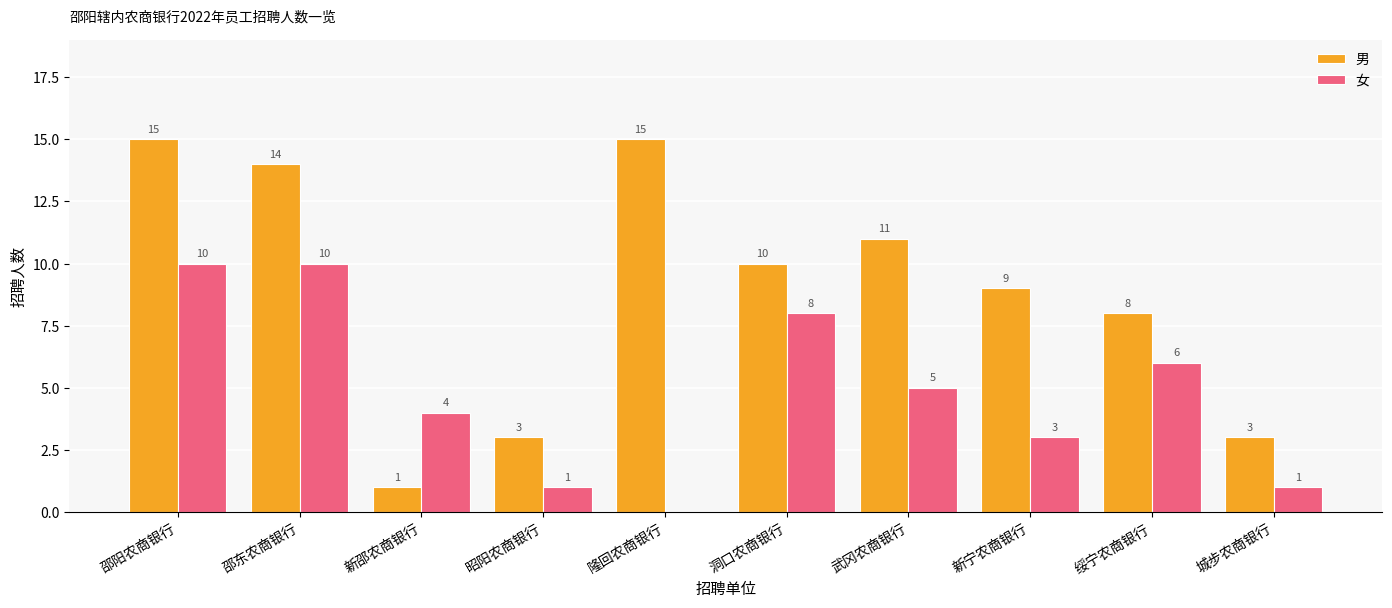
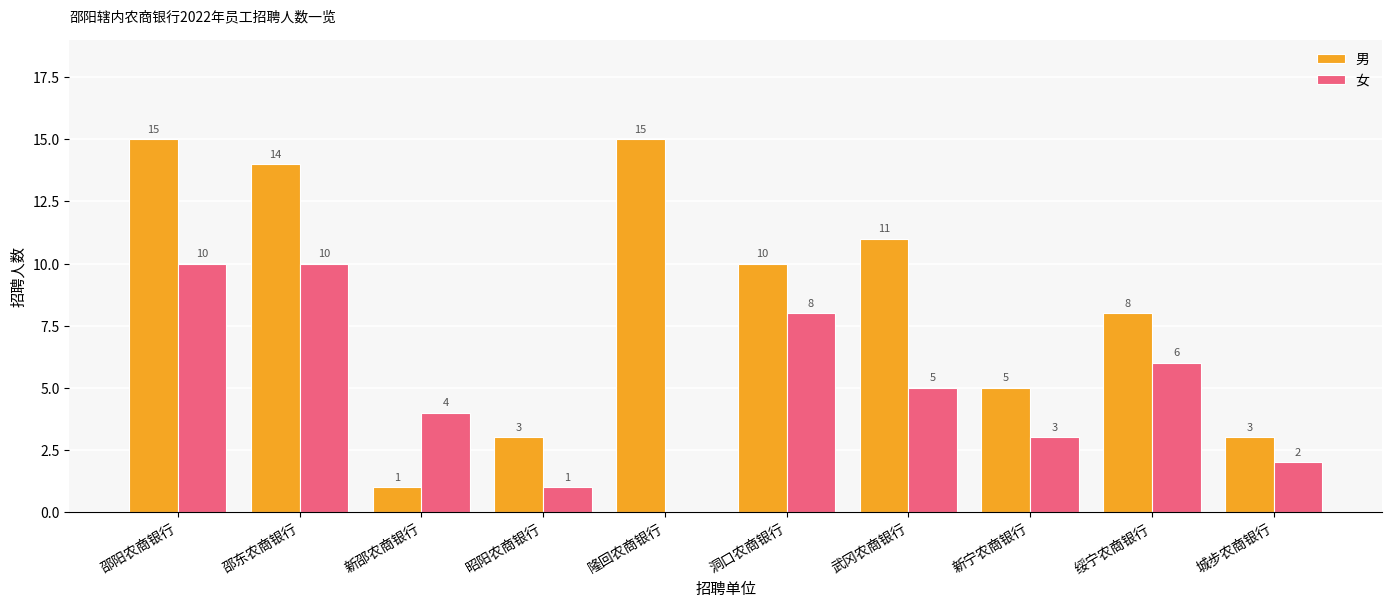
男, 新宁农商银行: 9 -> 5
女, 城步农商银行: 1 -> 2
